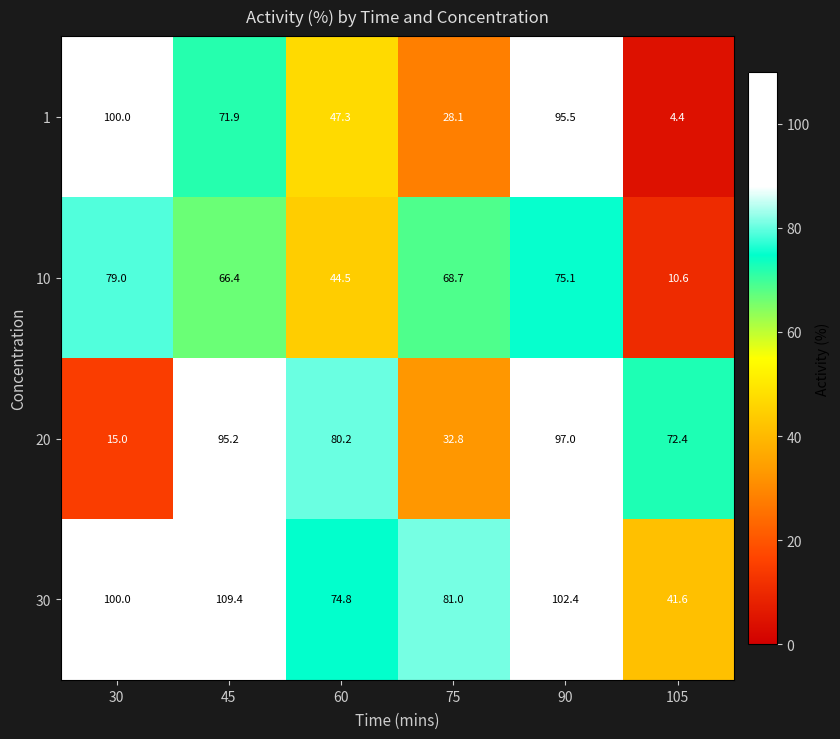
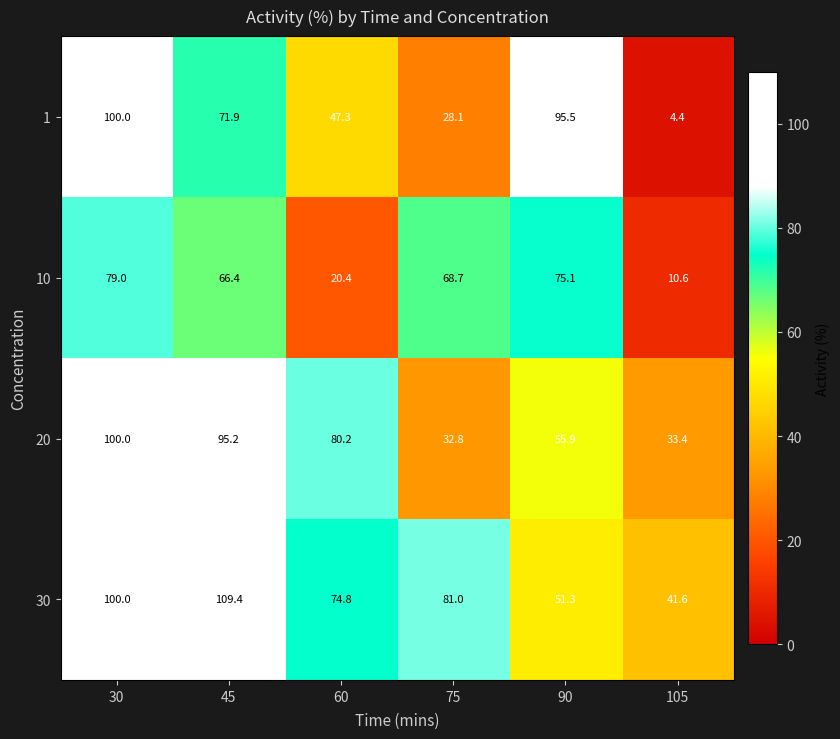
10, 60: 44.5 -> 20.4
20, 30: 15.0 -> 100.0
20, 90: 97.0 -> 55.9
20, 105: 72.4 -> 33.4
30, 90: 102.4 -> 51.3
